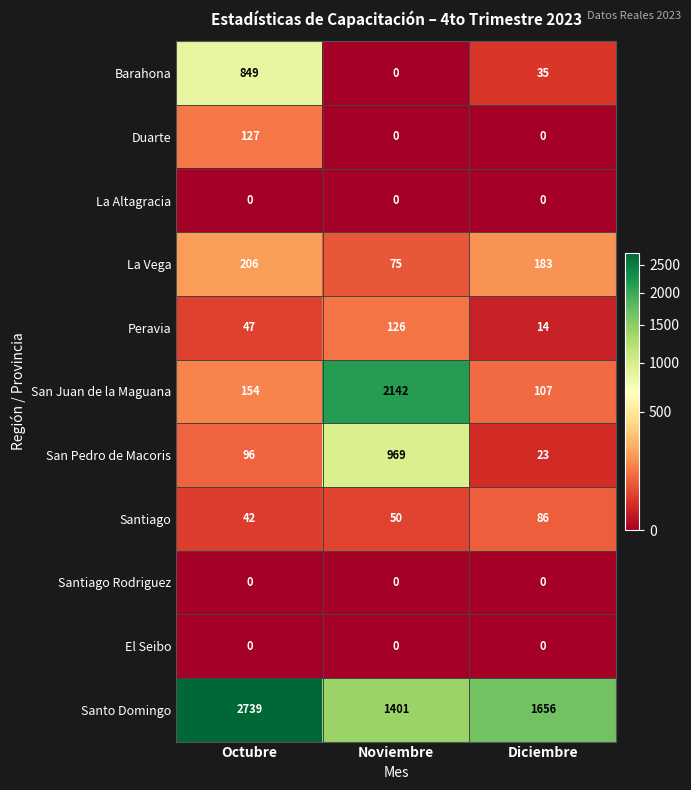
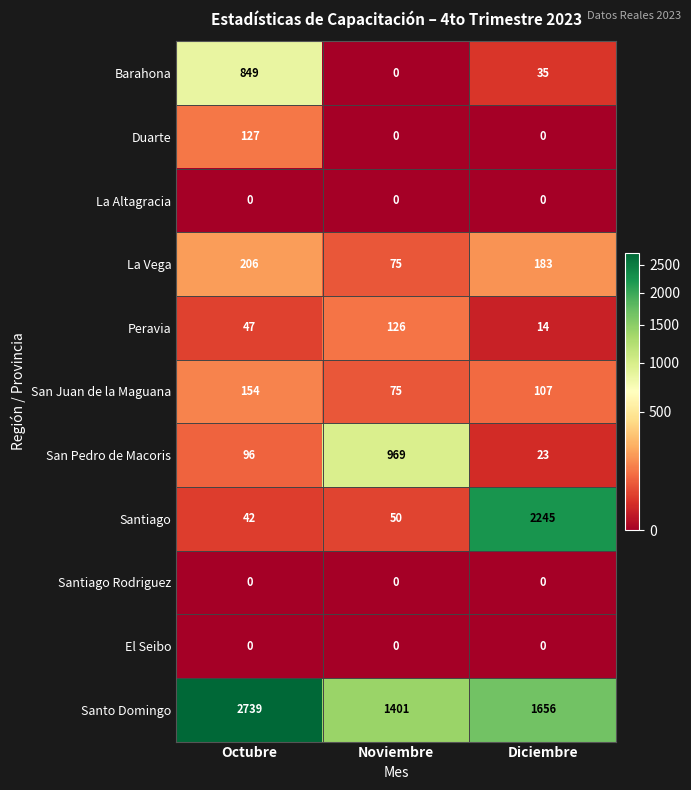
San Juan de la Maguana, Noviembre: 2142 -> 75
Santiago, Diciembre: 86 -> 2245
